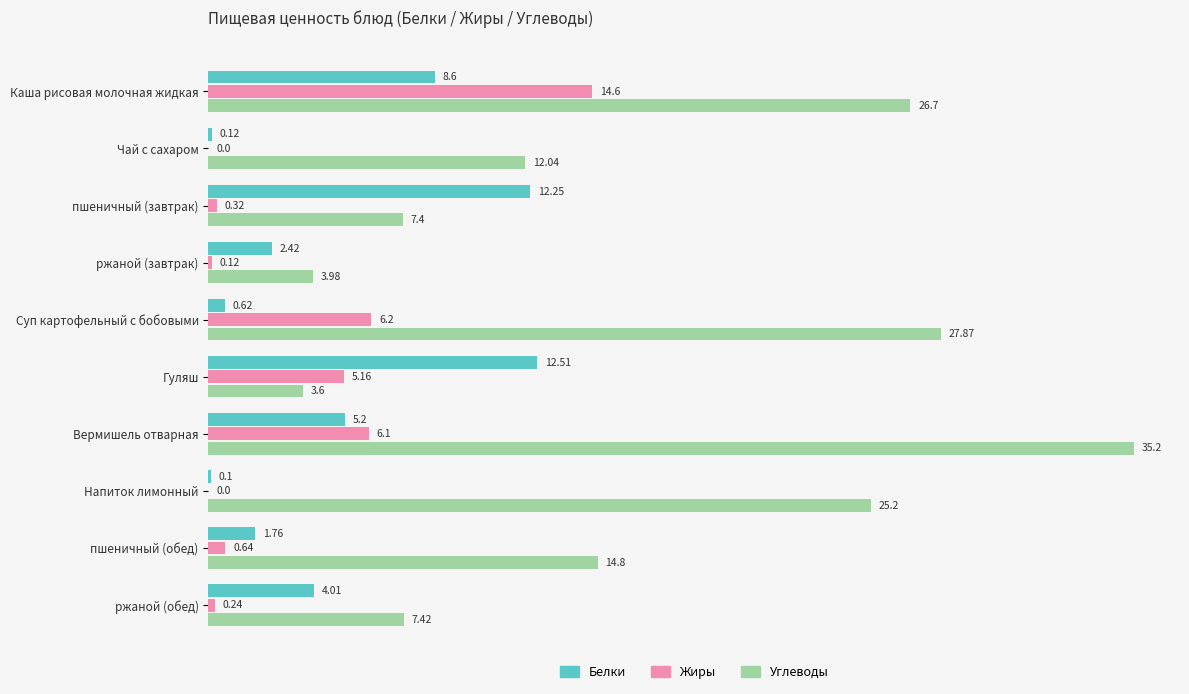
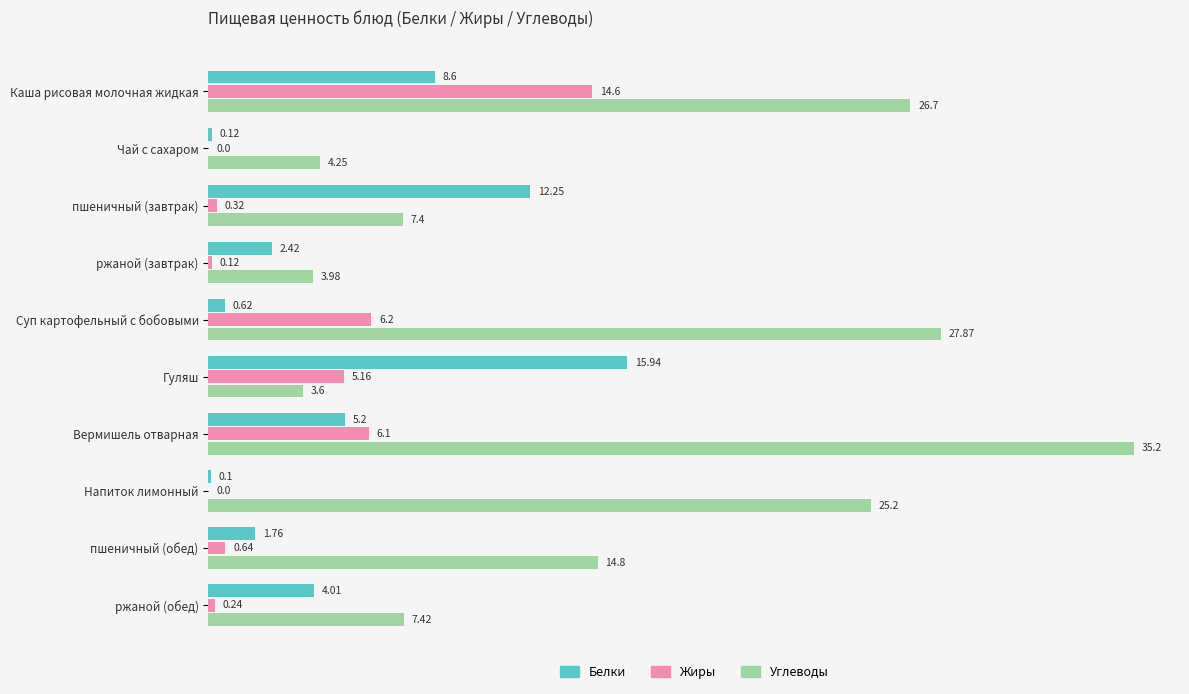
Углеводы, Чай с сахаром: 12.04 -> 4.25
Белки, Гуляш: 12.51 -> 15.94
